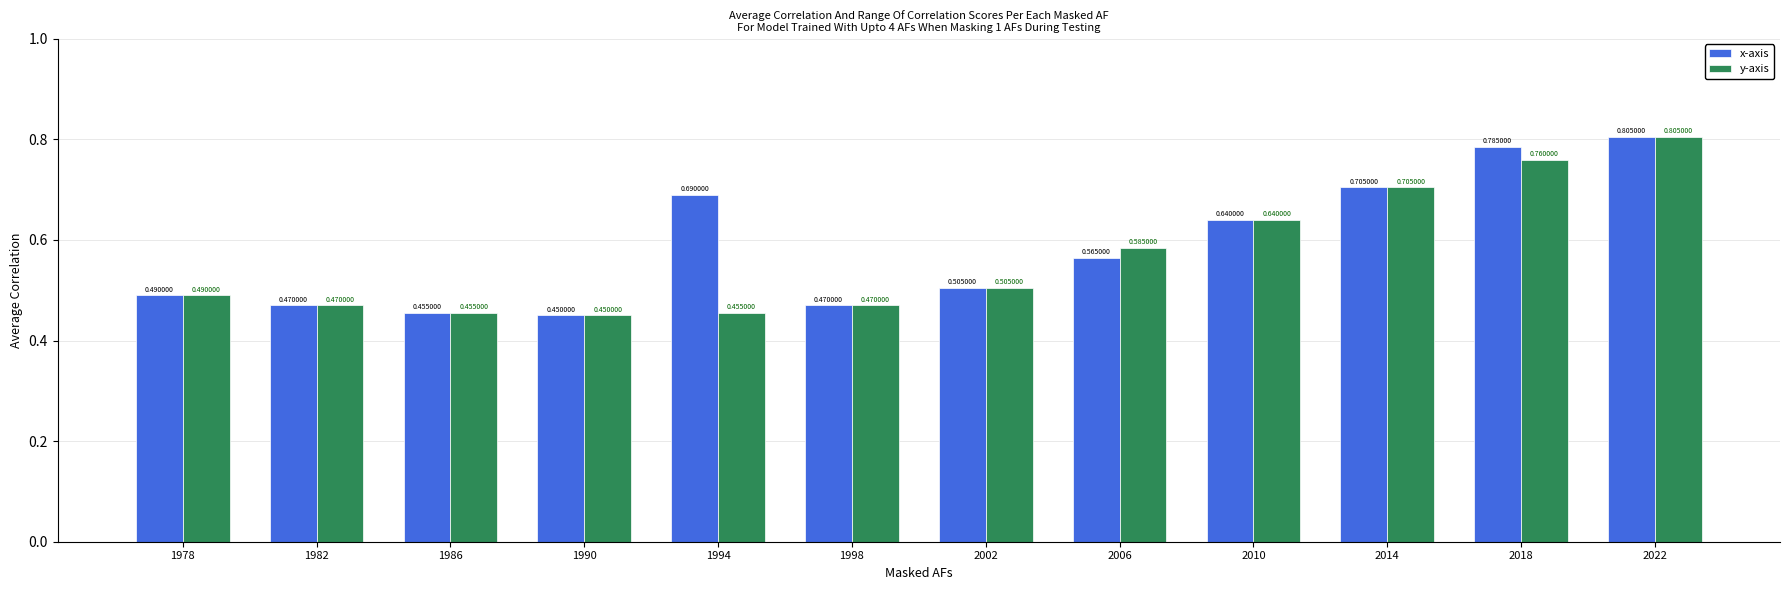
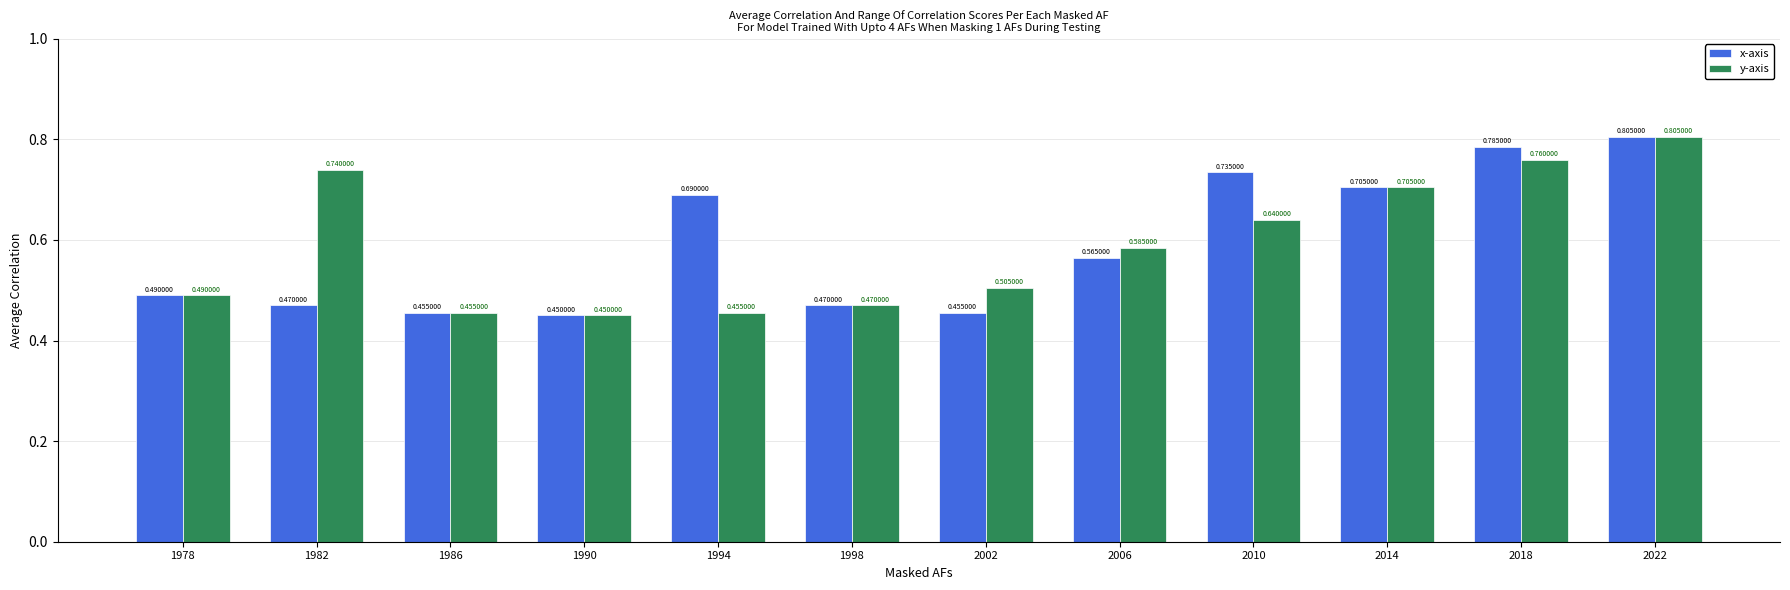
y-axis, 1982: 0.470000 -> 0.740000
x-axis, 2002: 0.505000 -> 0.455000
x-axis, 2010: 0.640000 -> 0.735000
